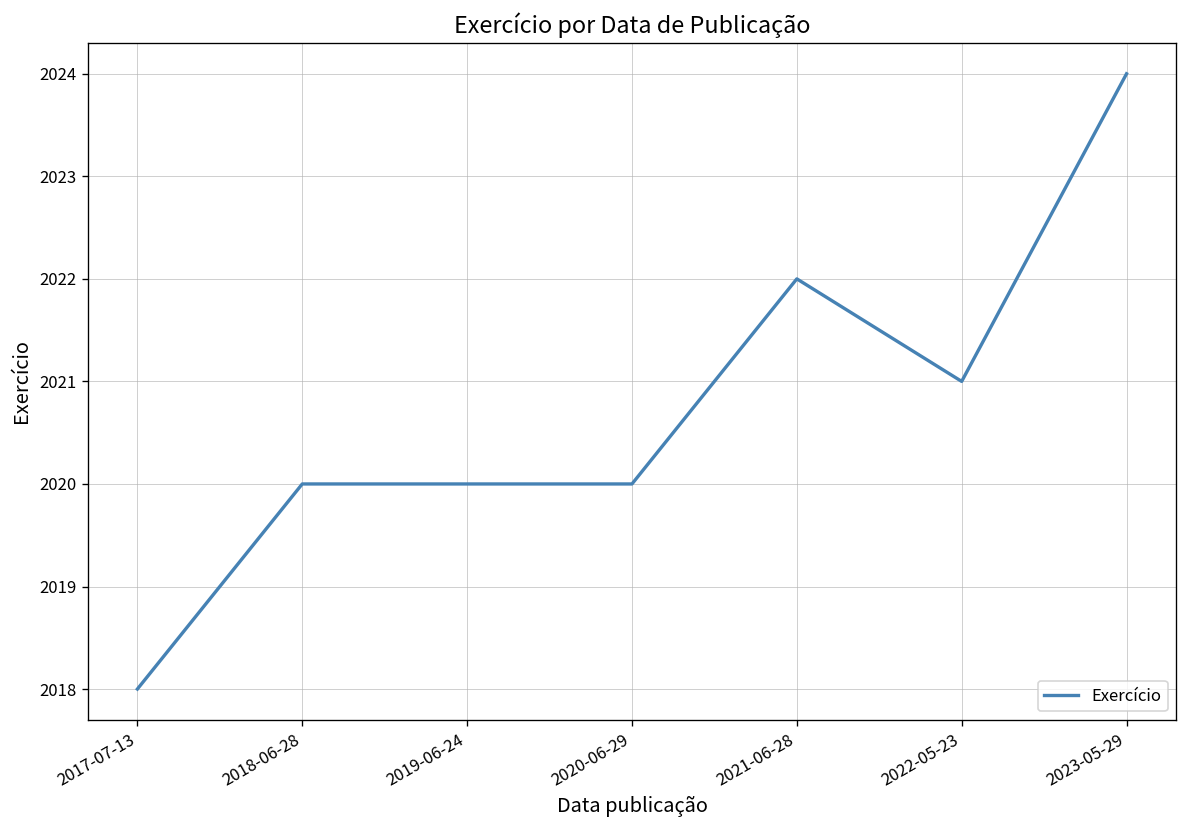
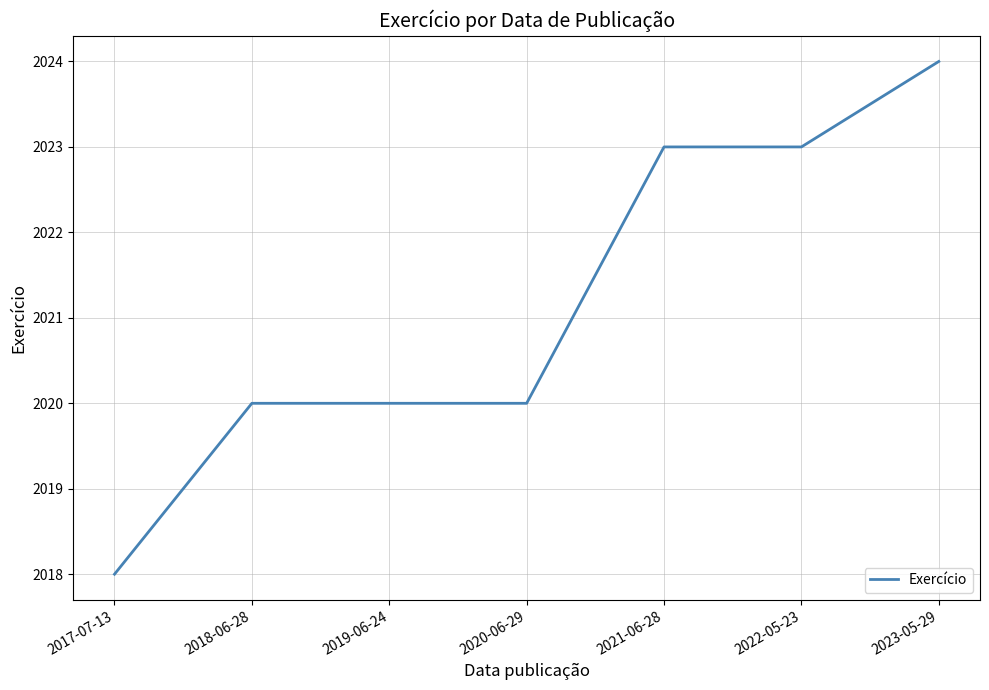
2021-06-28: 2022 -> 2023
2022-05-23: 2021 -> 2023
